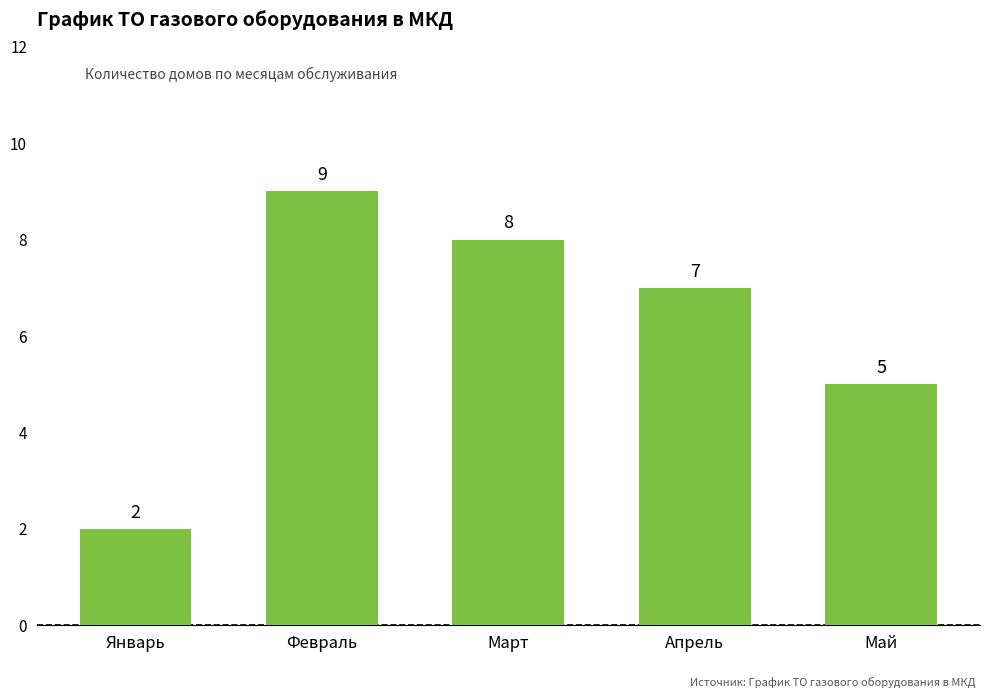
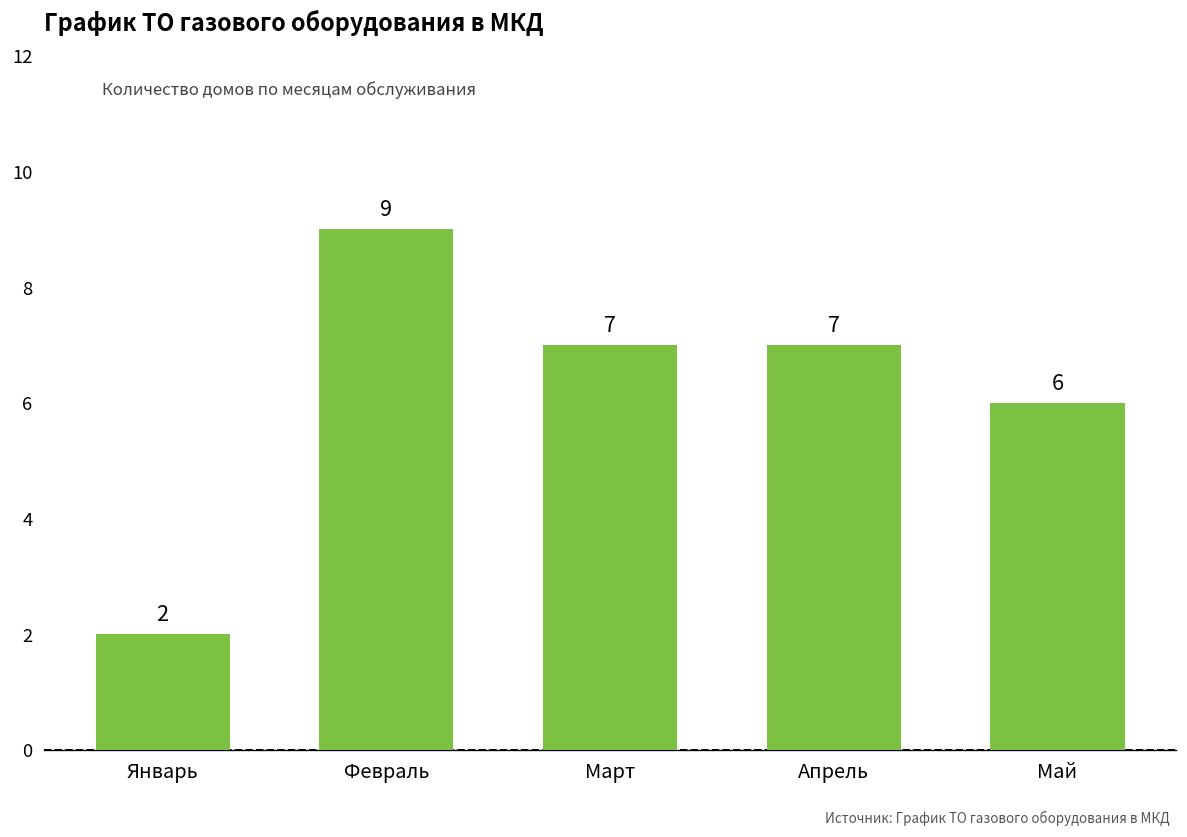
Март: 8 -> 7
Май: 5 -> 6
